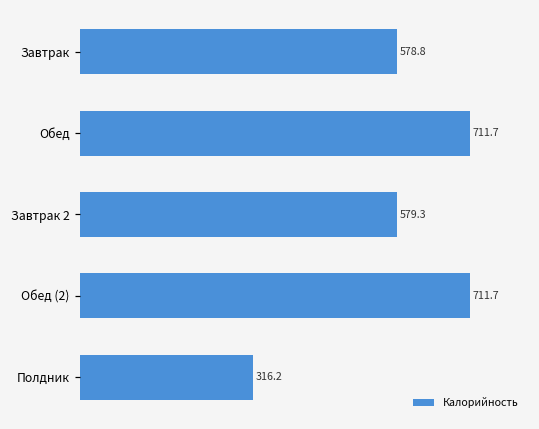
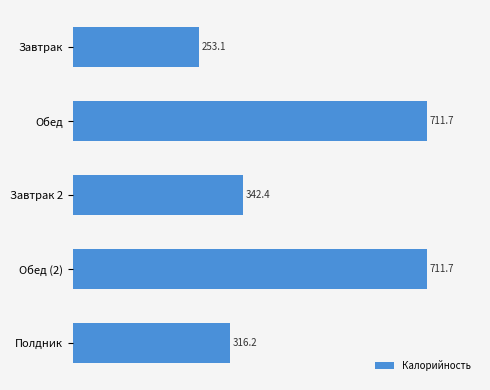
Завтрак: 578.8 -> 253.1
Завтрак 2: 579.3 -> 342.4
